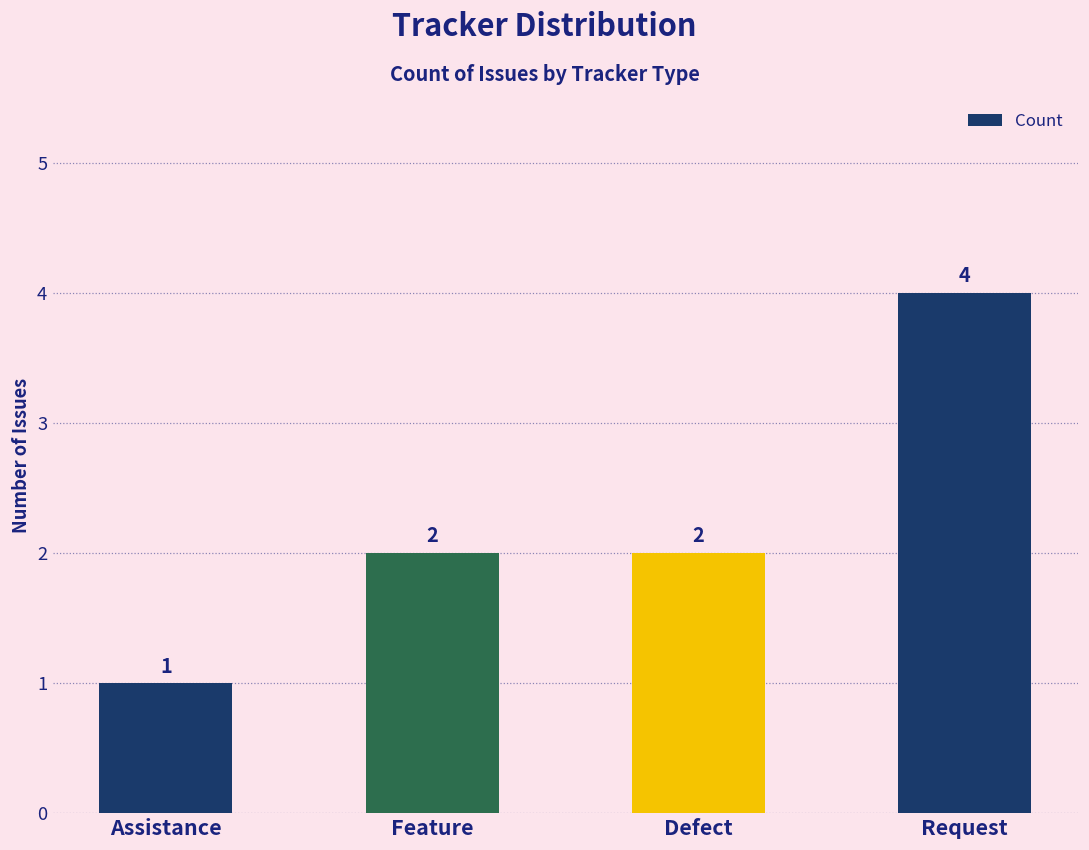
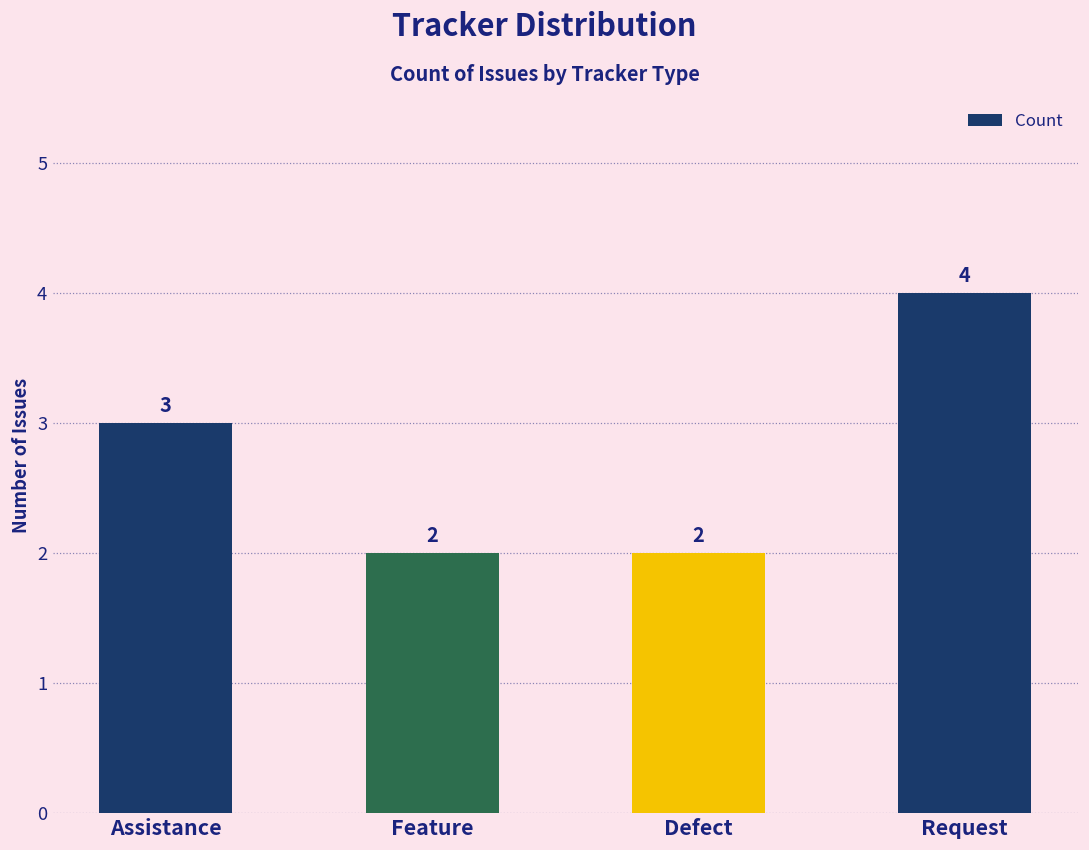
Assistance: 1 -> 3
